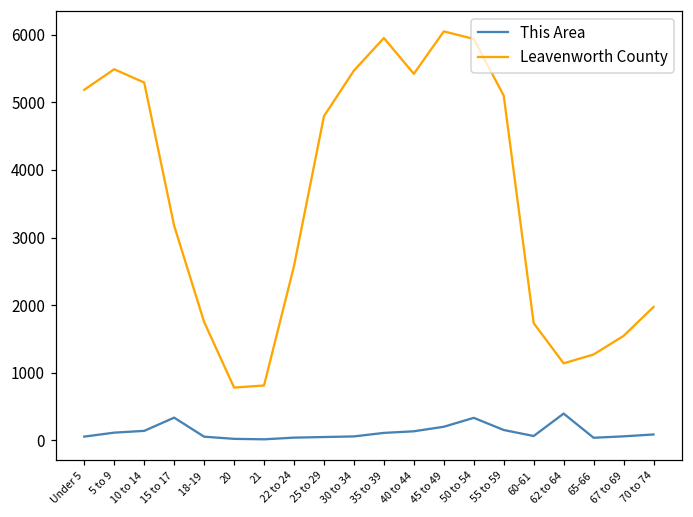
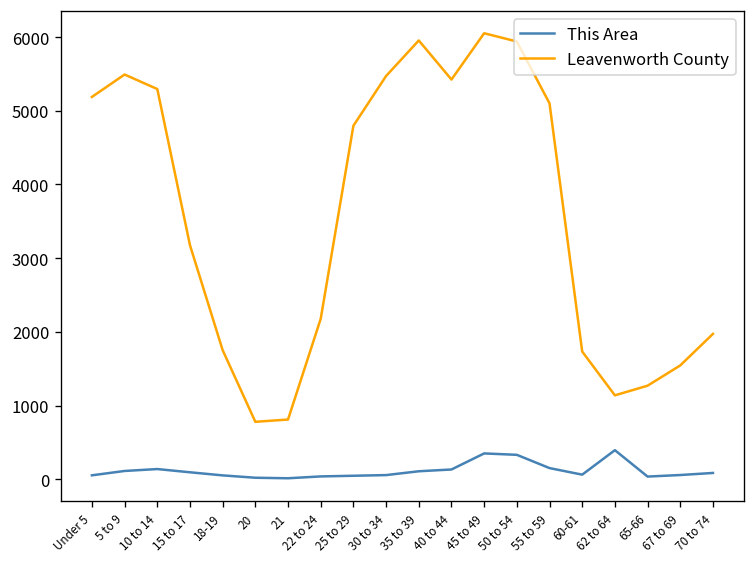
This Area, 15 to 17: 300 -> 100
Leavenworth County, 22 to 24: 2600 -> 2200
This Area, 45 to 49: 200 -> 400
